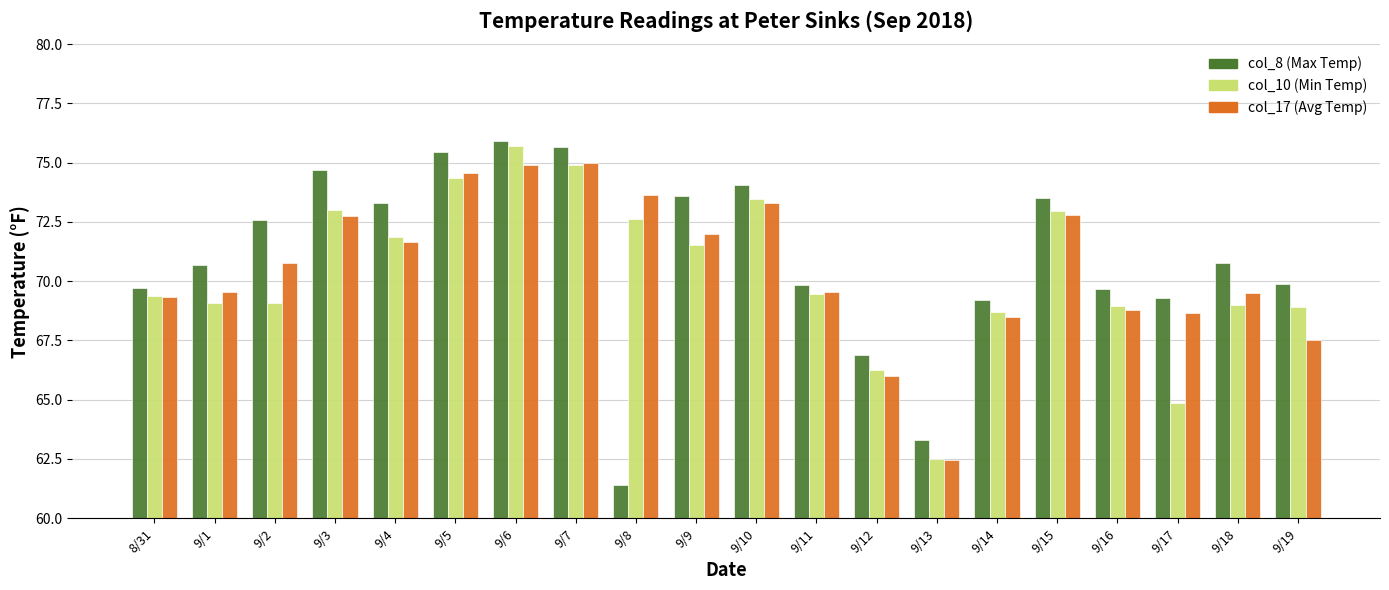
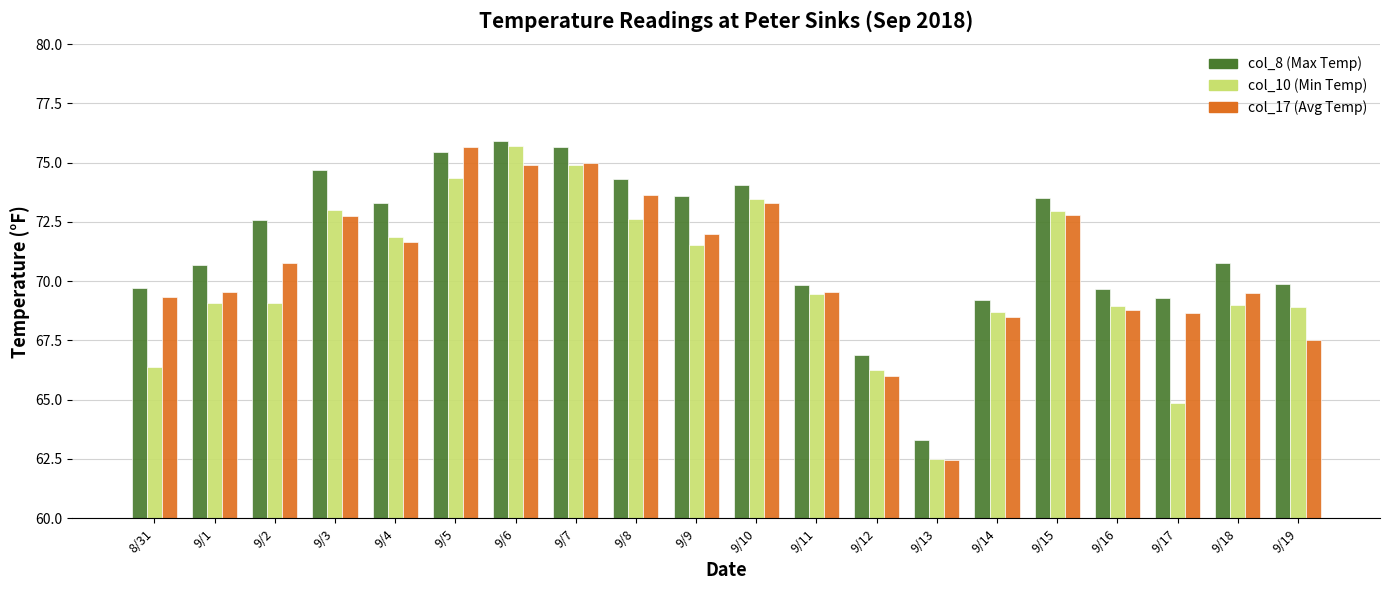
col_10 (Min Temp), 8/31: 69.4 -> 66.4
col_17 (Avg Temp), 9/5: 74.6 -> 75.7
col_8 (Max Temp), 9/8: 61.4 -> 74.3
